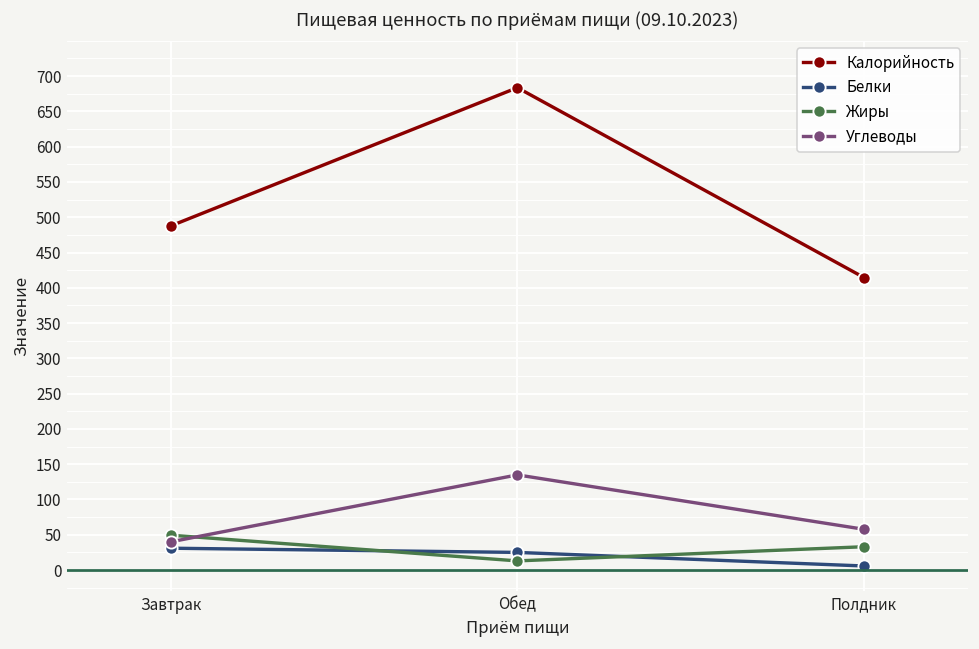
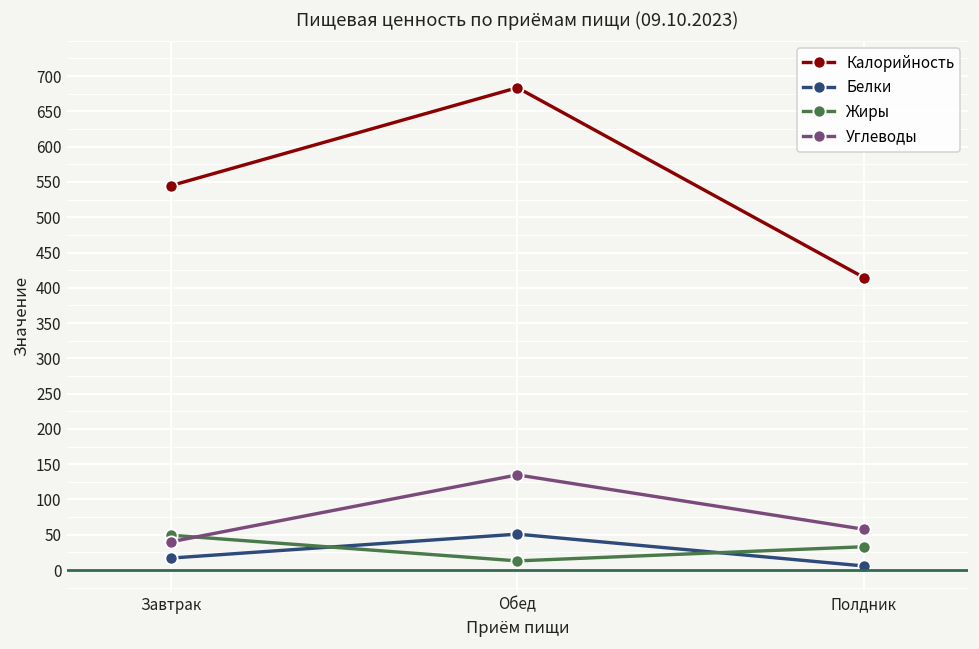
Калорийность, Завтрак: 490 -> 540
Белки, Завтрак: 30 -> 20
Белки, Обед: 30 -> 50
